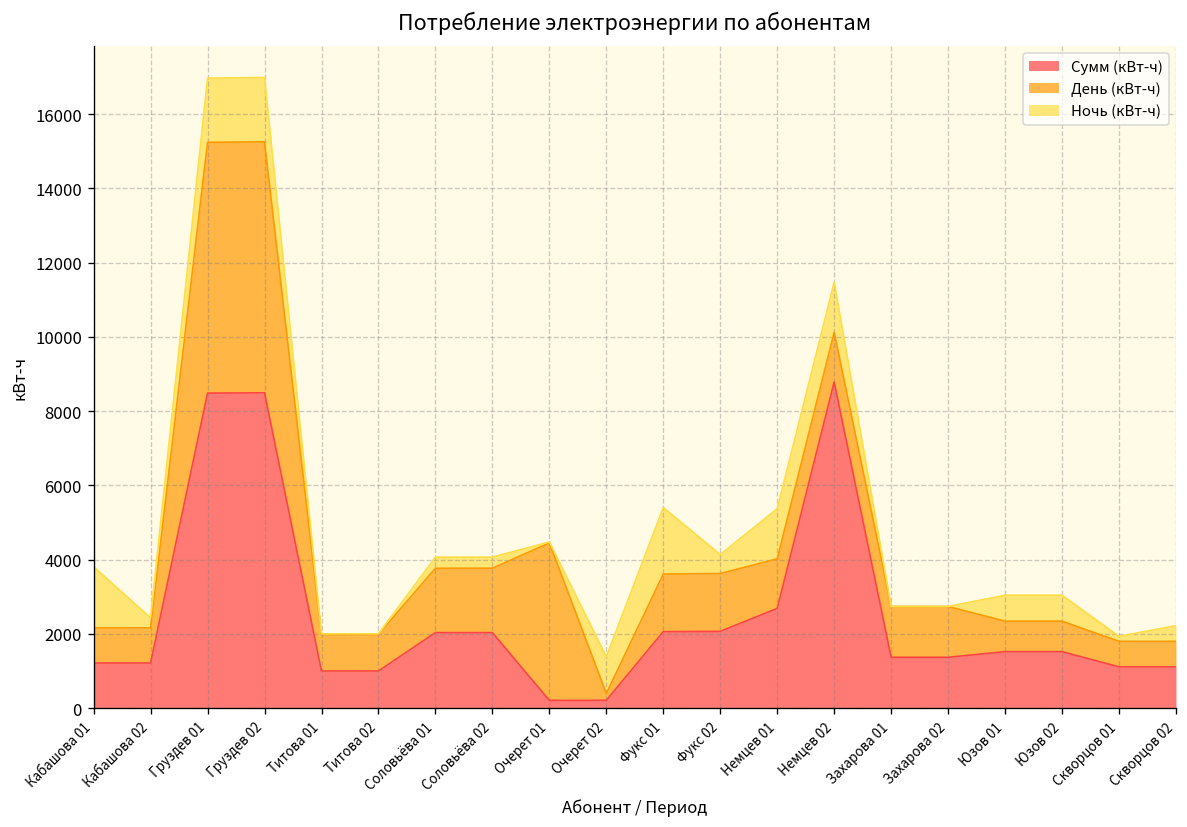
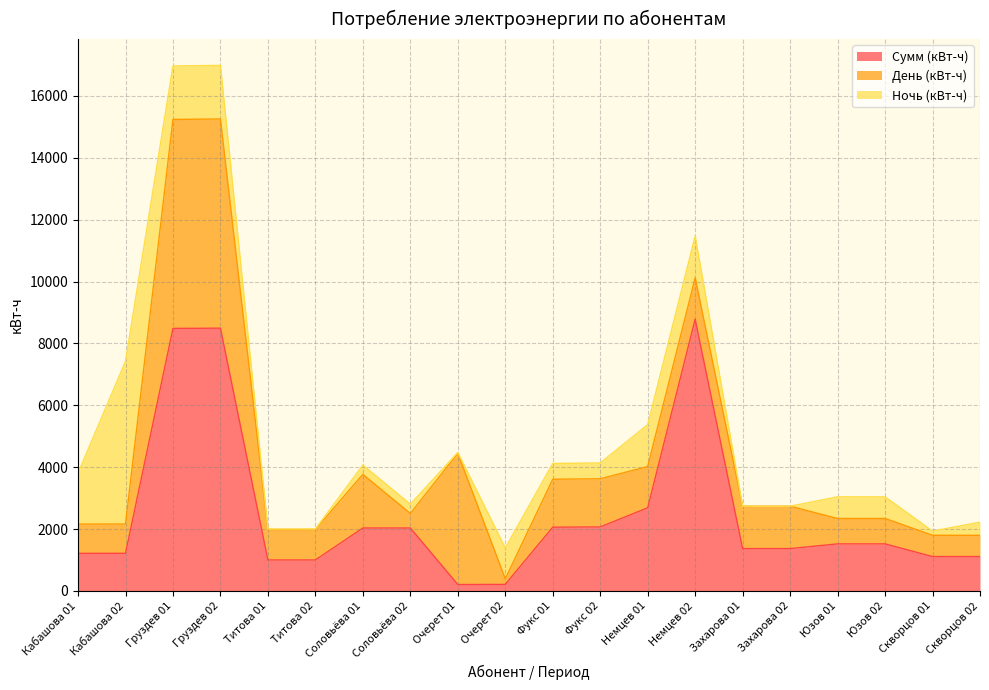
Ночь (кВт-ч), Кабашова 02: 300 -> 5300
День (кВт-ч), Соловьёва 02: 1700 -> 500
Ночь (кВт-ч), Фукс 01: 1800 -> 500
